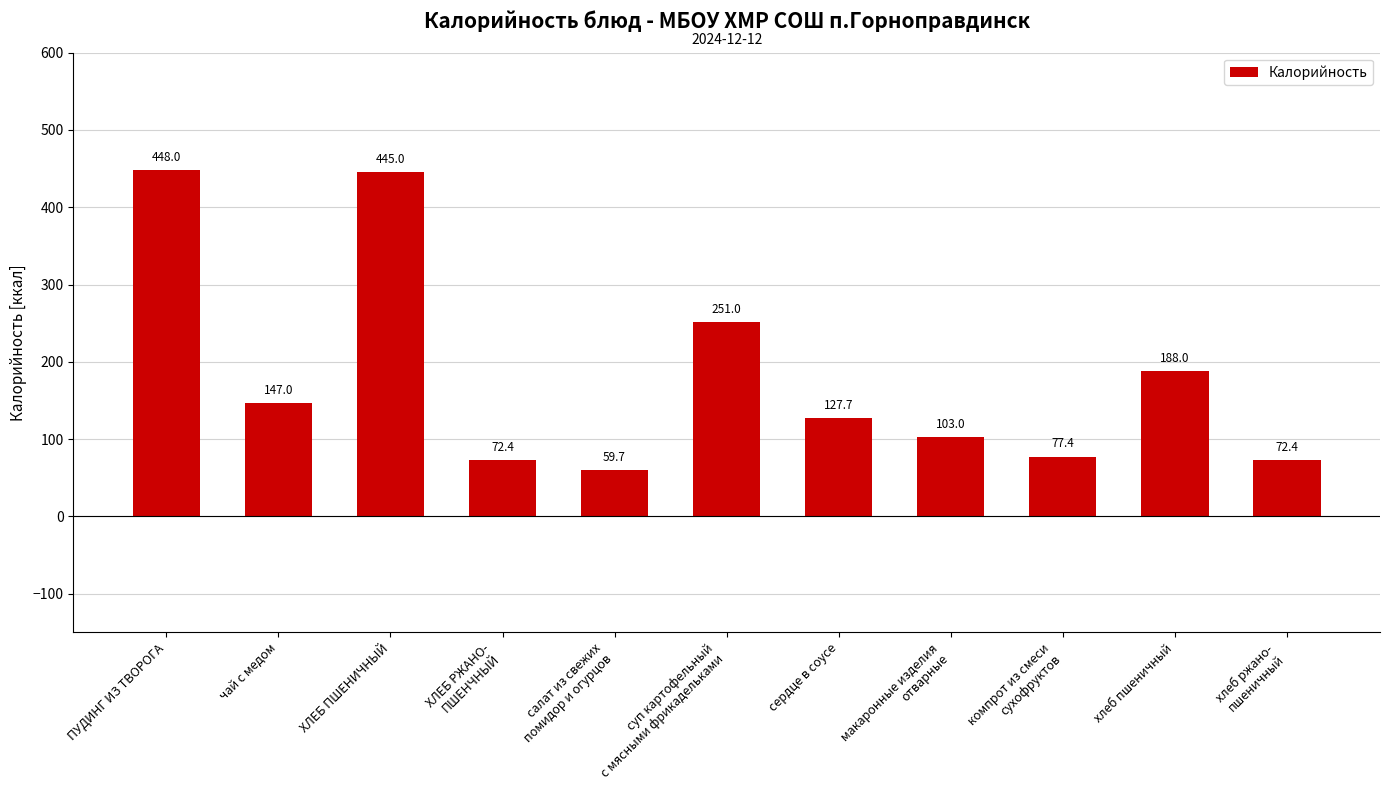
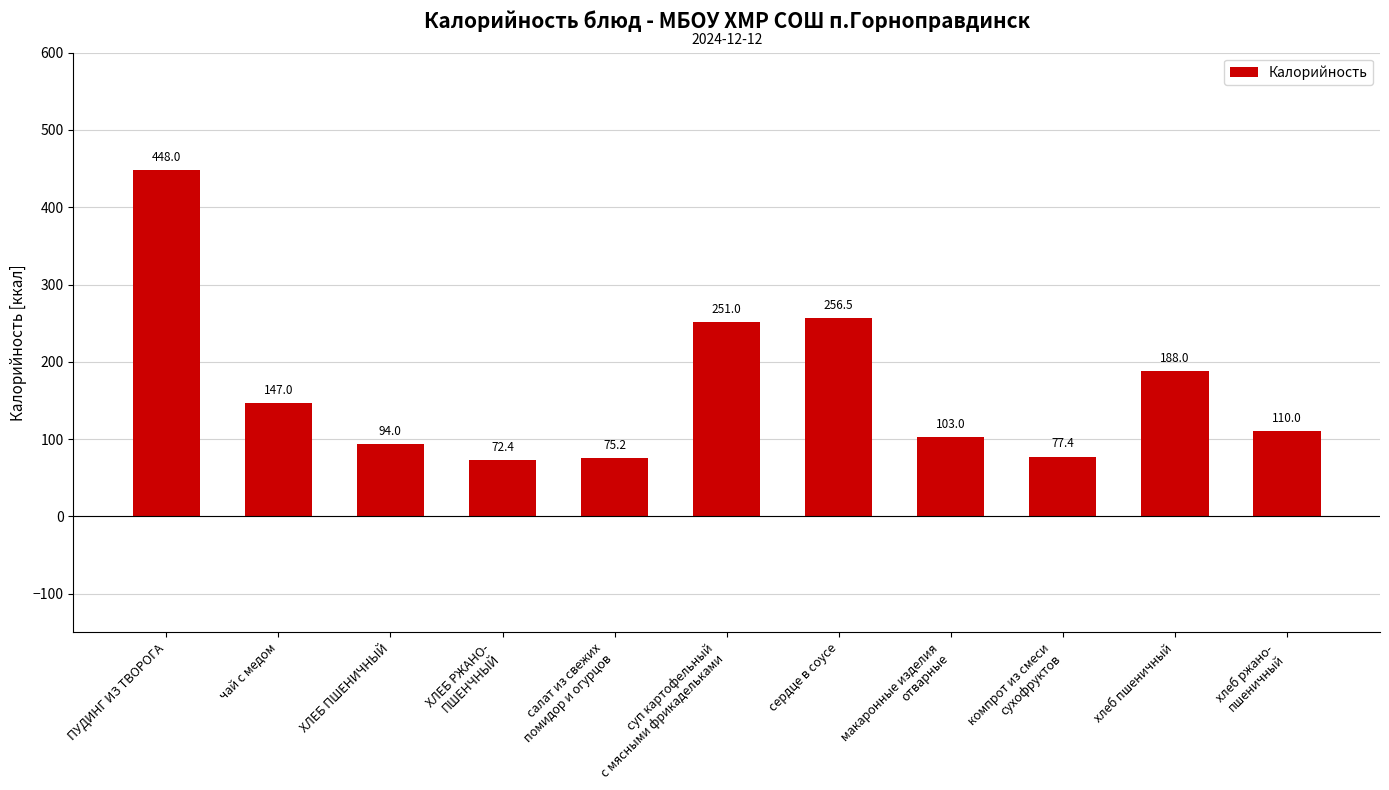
ХЛЕБ ПШЕНИЧНЫЙ: 445.0 -> 94.0
салат из свежих помидор и огурцов: 59.7 -> 75.2
сердце в соусе: 127.7 -> 256.5
хлеб ржано- пшеничный: 72.4 -> 110.0
